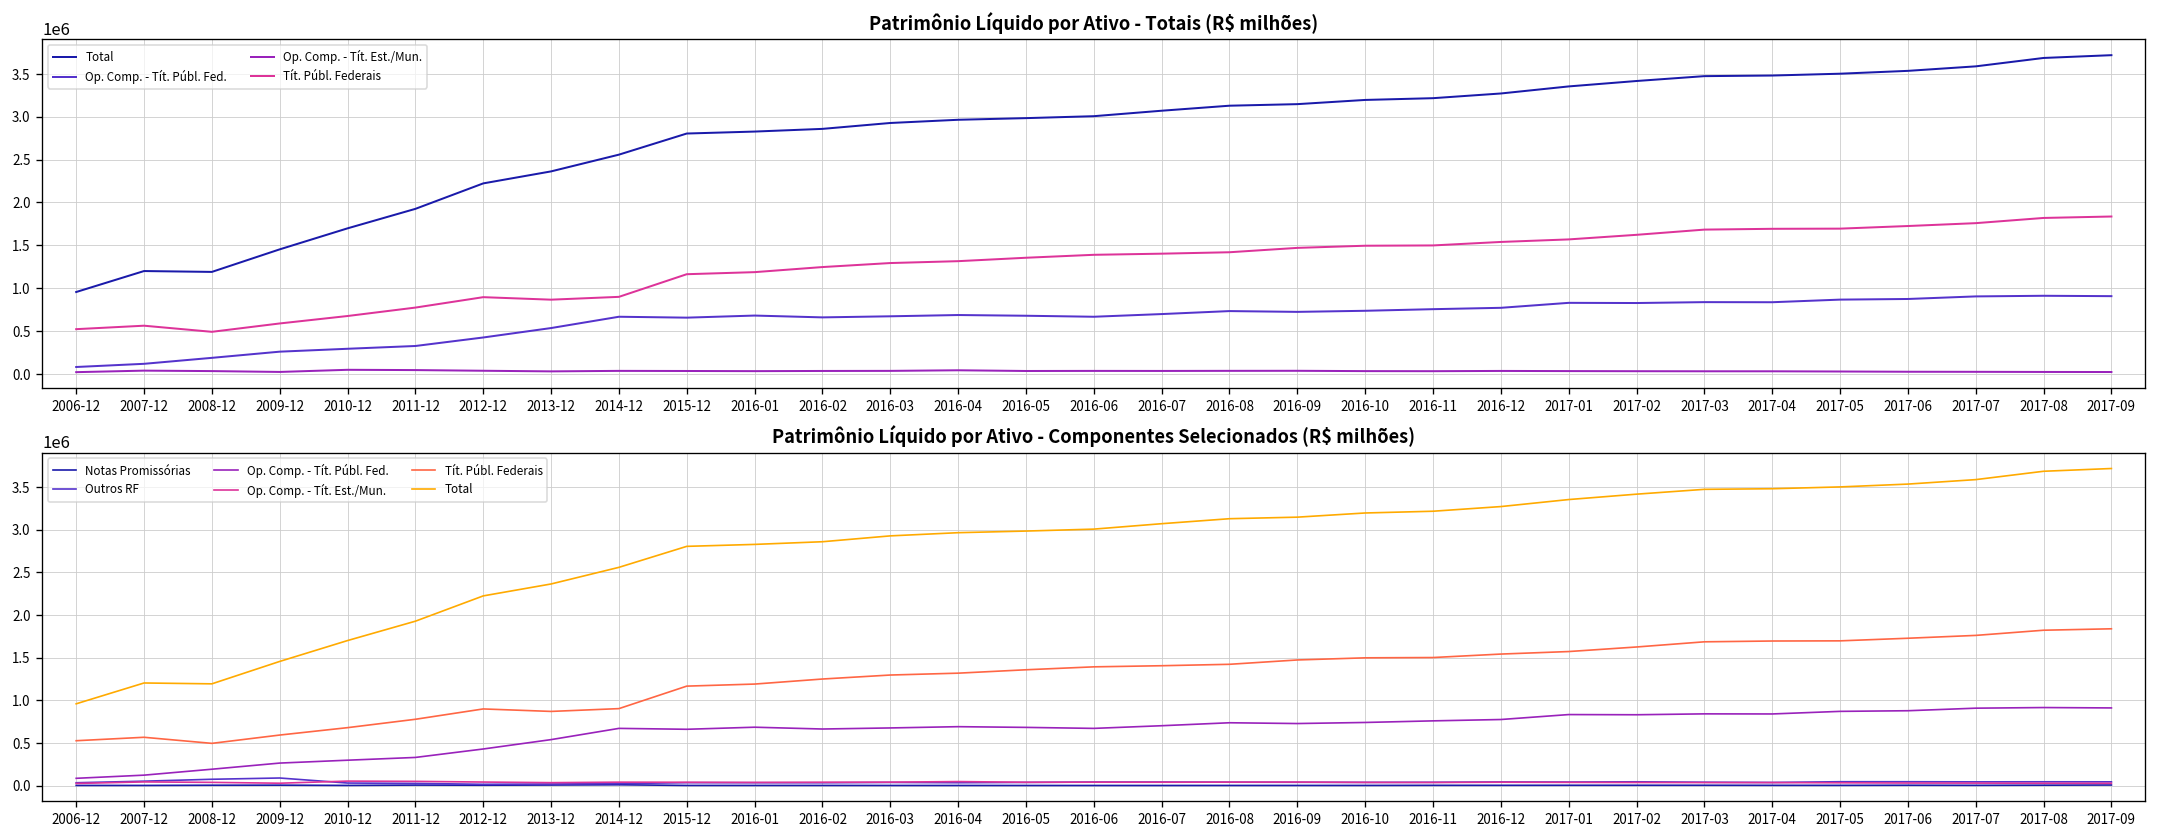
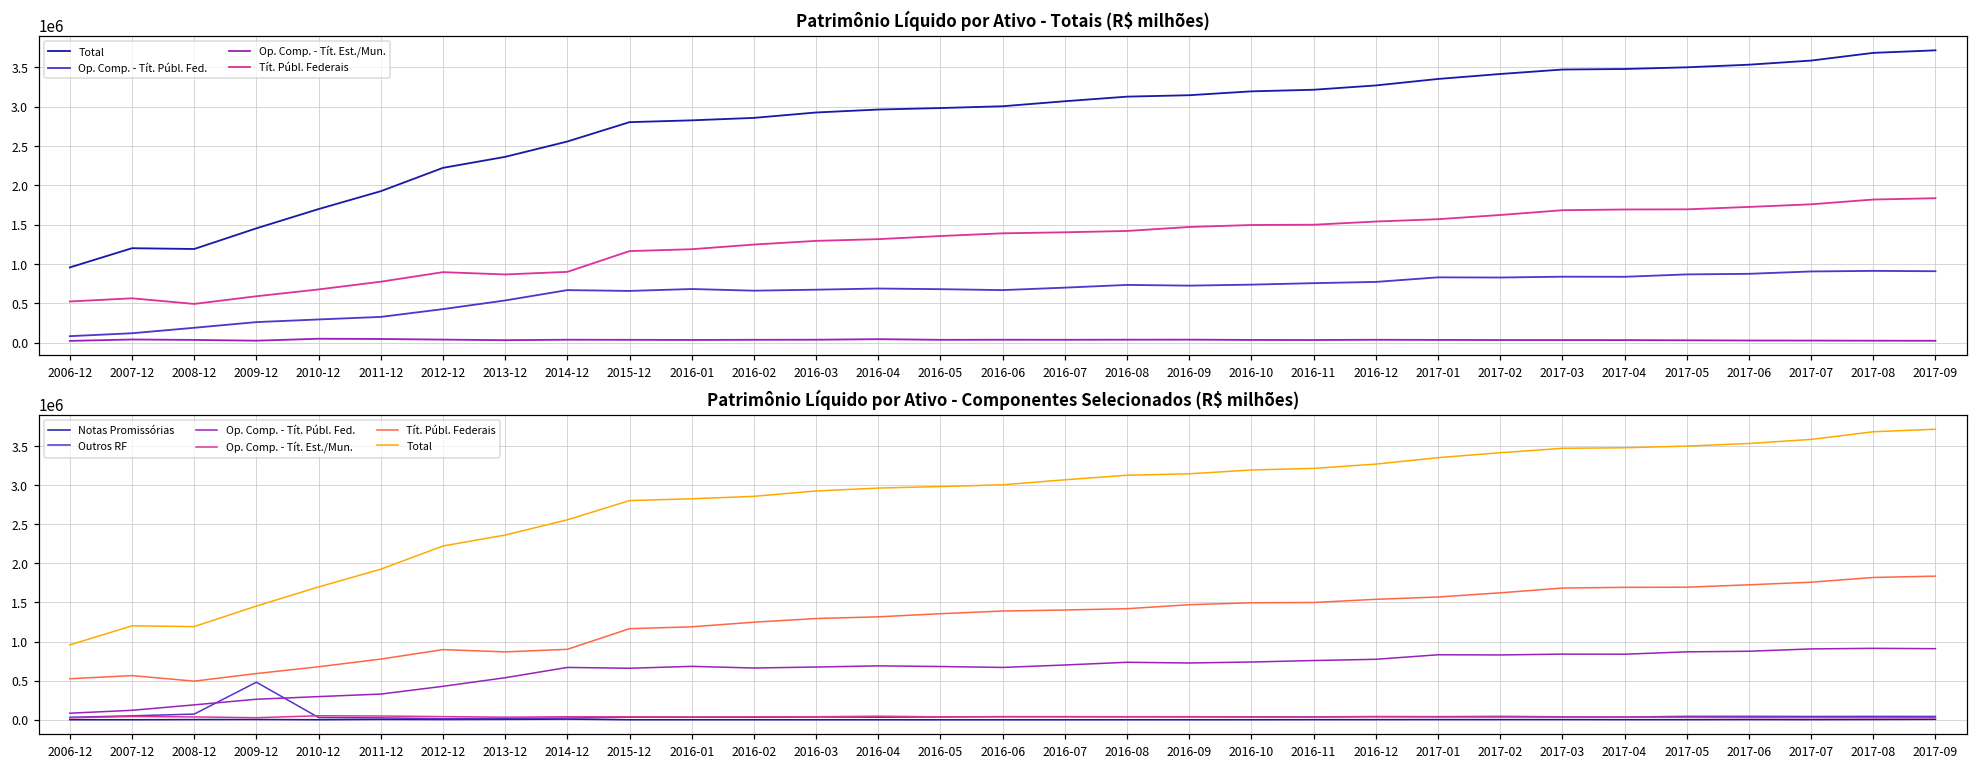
Patrimônio Líquido por Ativo - Componentes Selecionados (R$ milhões), Outros RF, 2009-12: 100000 -> 500000
